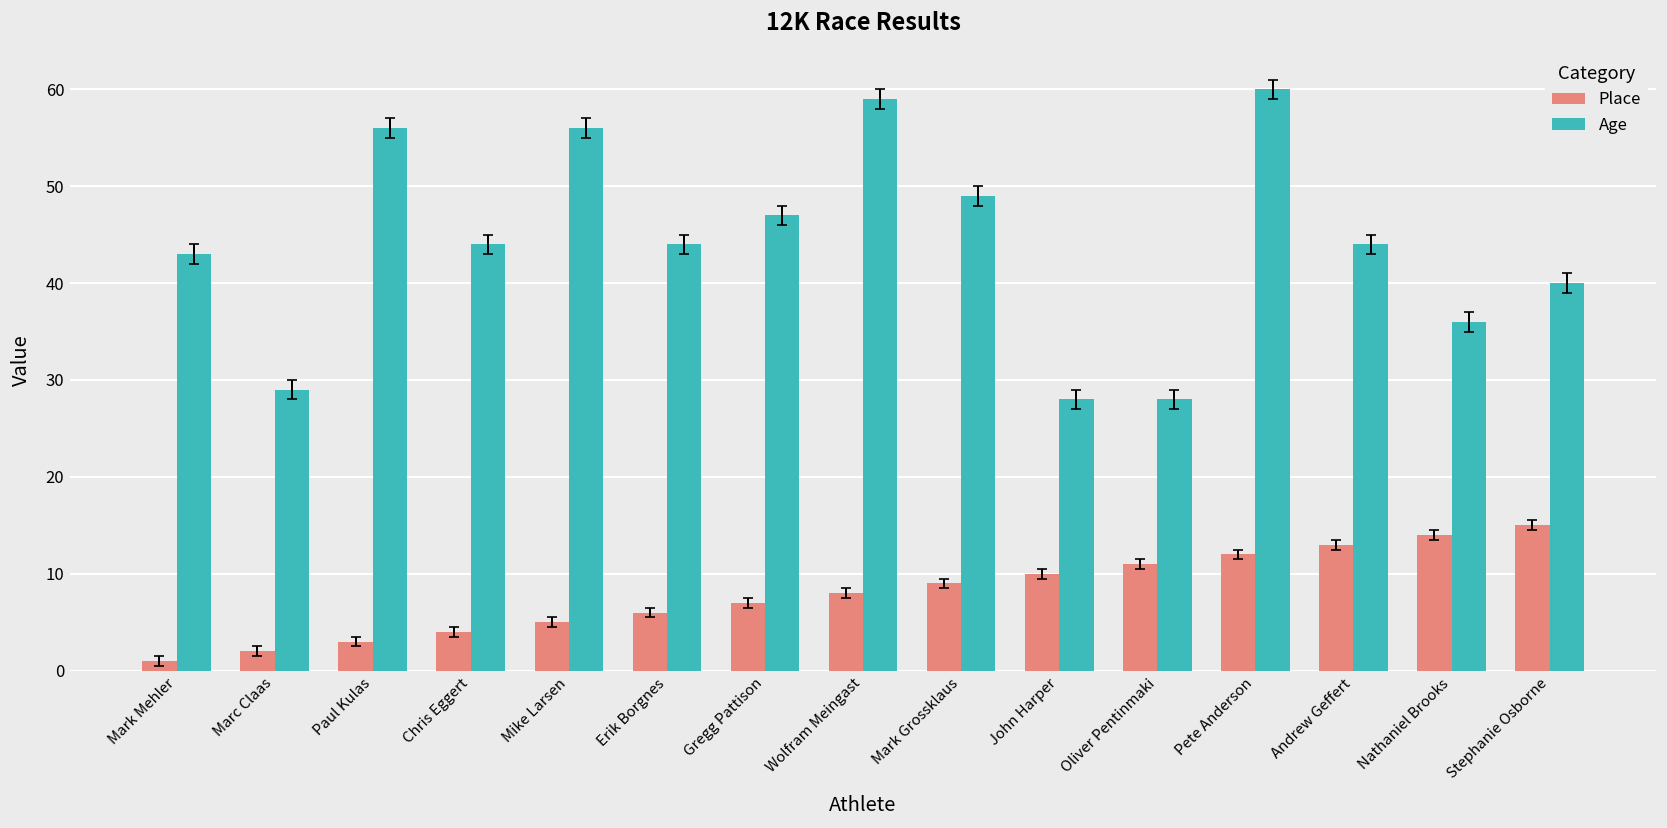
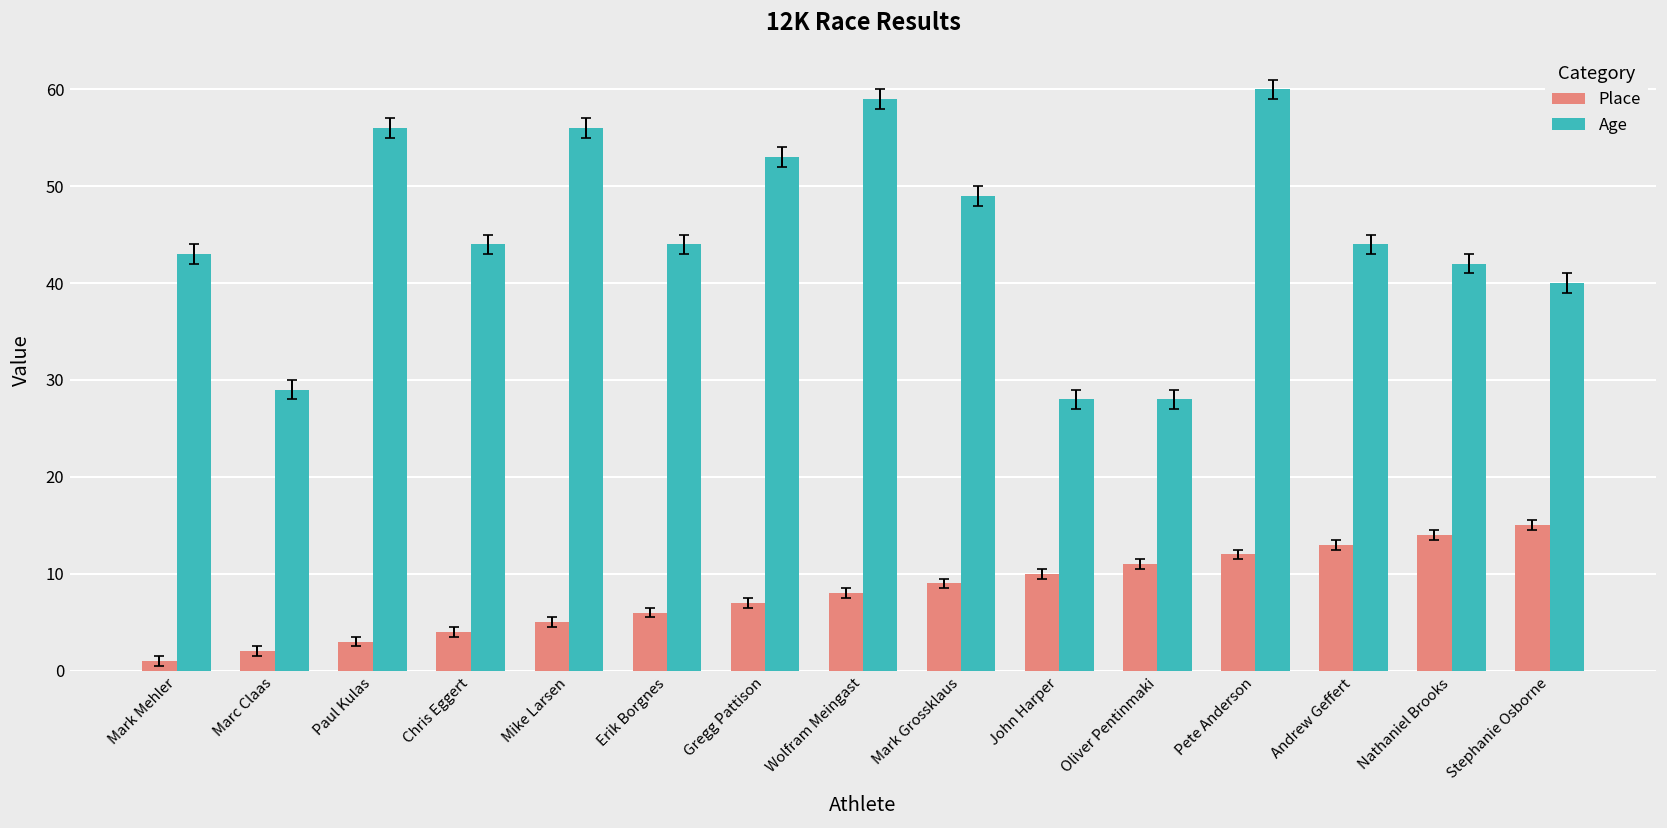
Age, Gregg Pattison: 47 -> 53
Age, Nathaniel Brooks: 36 -> 42
